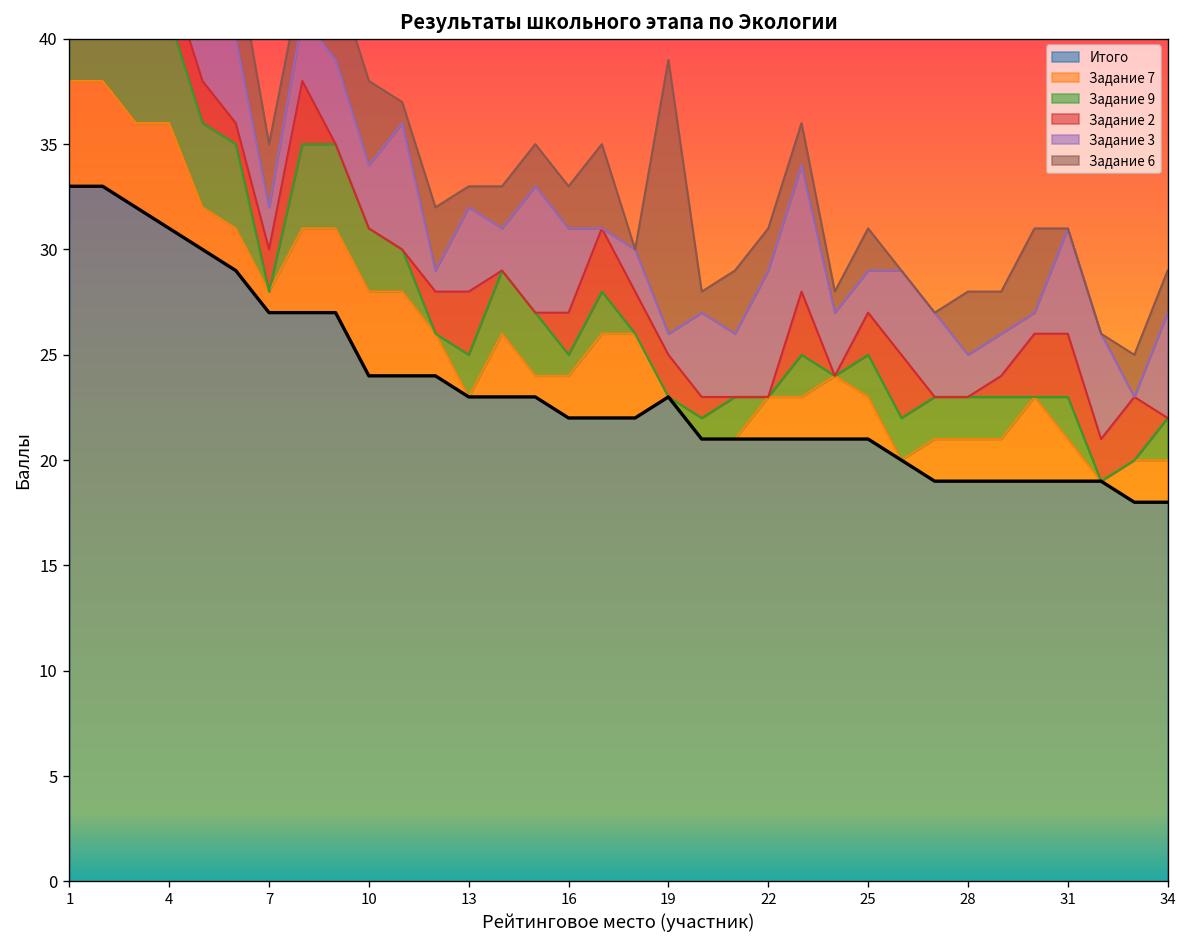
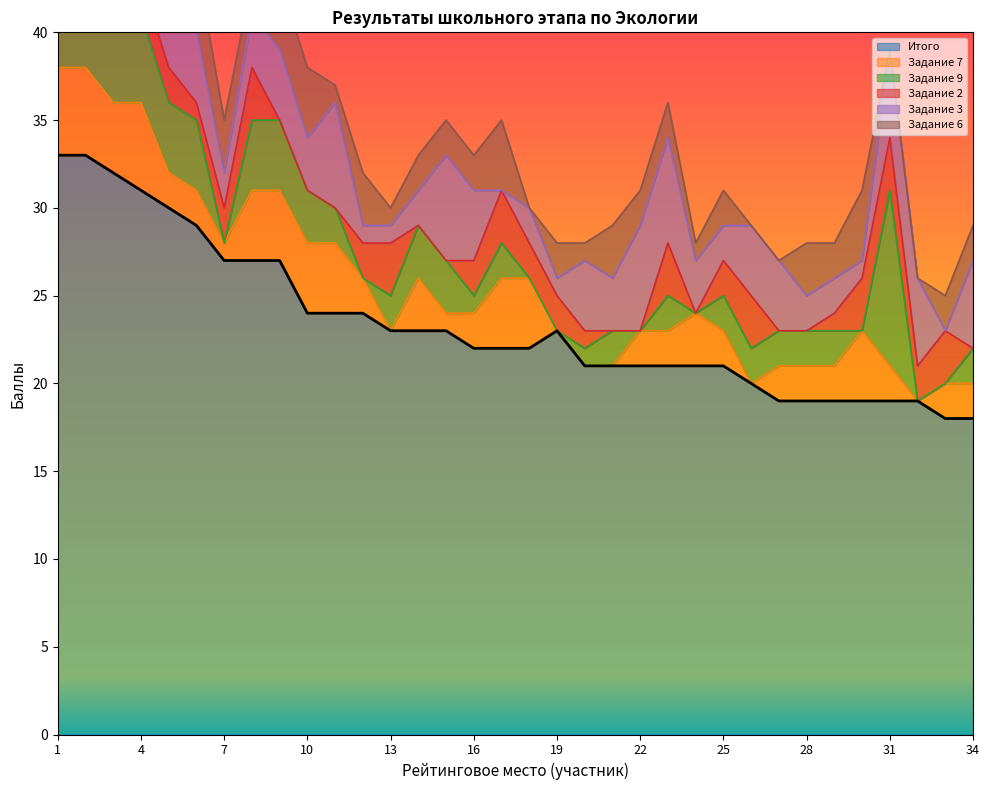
Задание 3, 13: 4 -> 1
Задание 6, 19: 13 -> 2
Задание 9, 31: 2 -> 10
